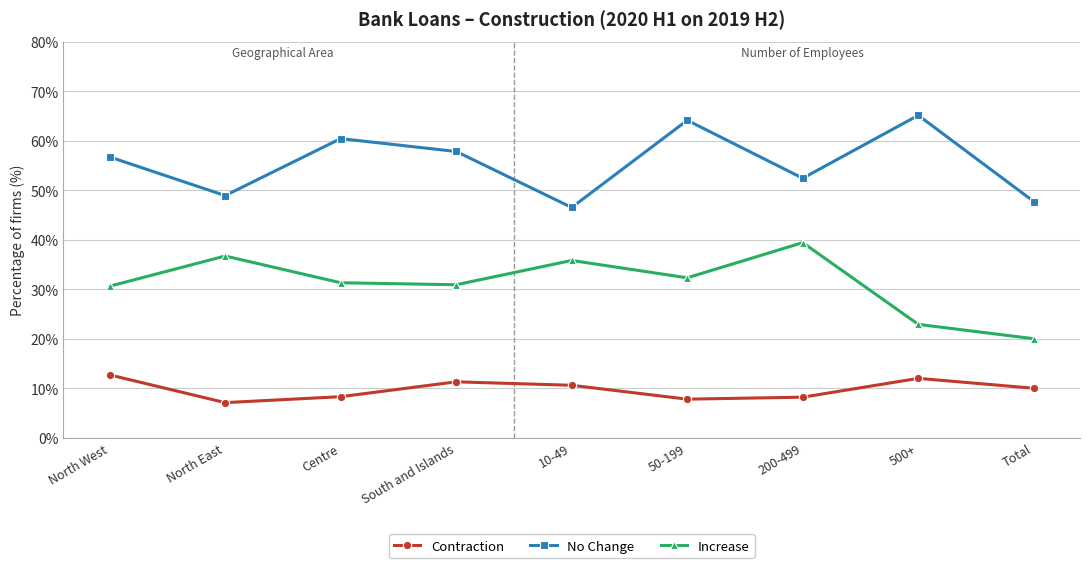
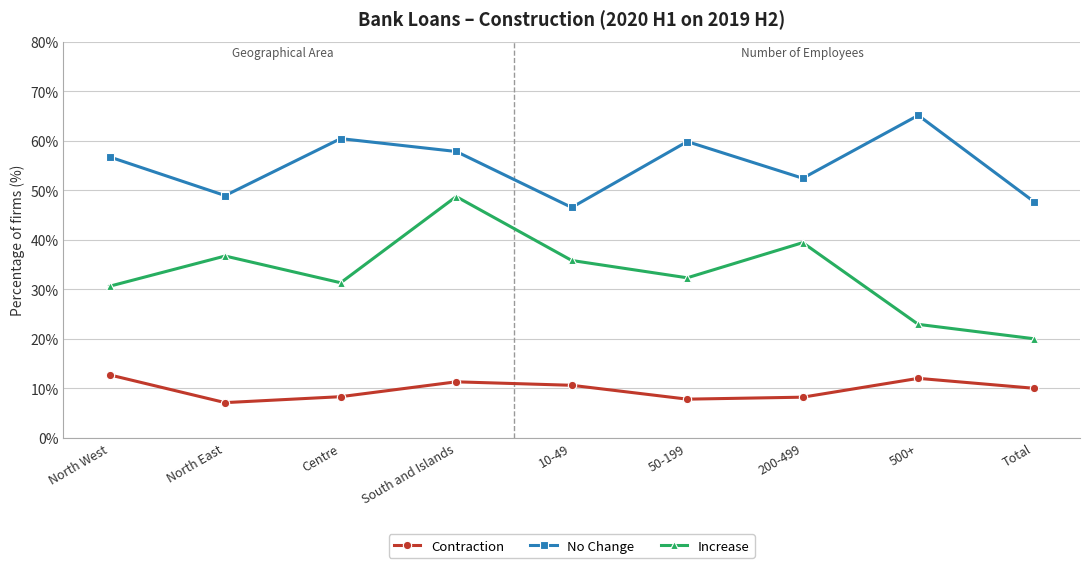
Increase, South and Islands: 31% -> 49%
No Change, 50-199: 64% -> 60%
